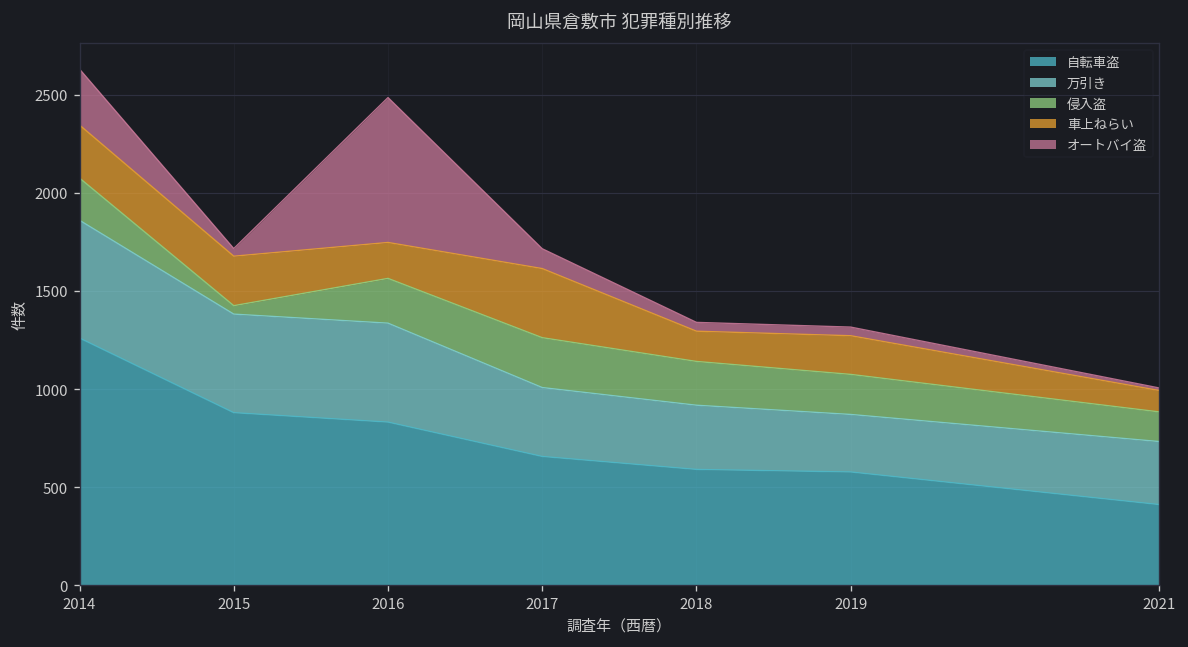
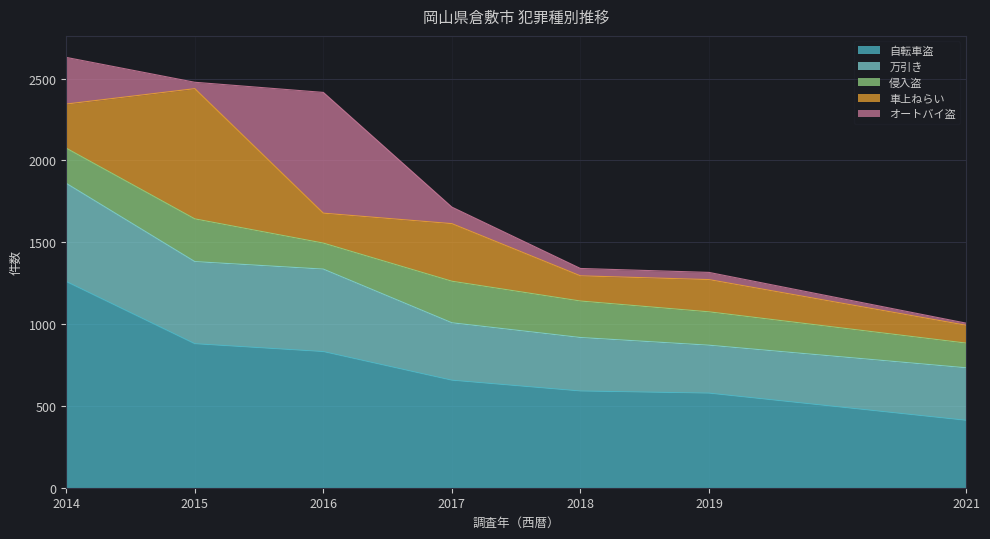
侵入盗, 2015: 40 -> 260
車上ねらい, 2015: 250 -> 800
侵入盗, 2016: 230 -> 160
